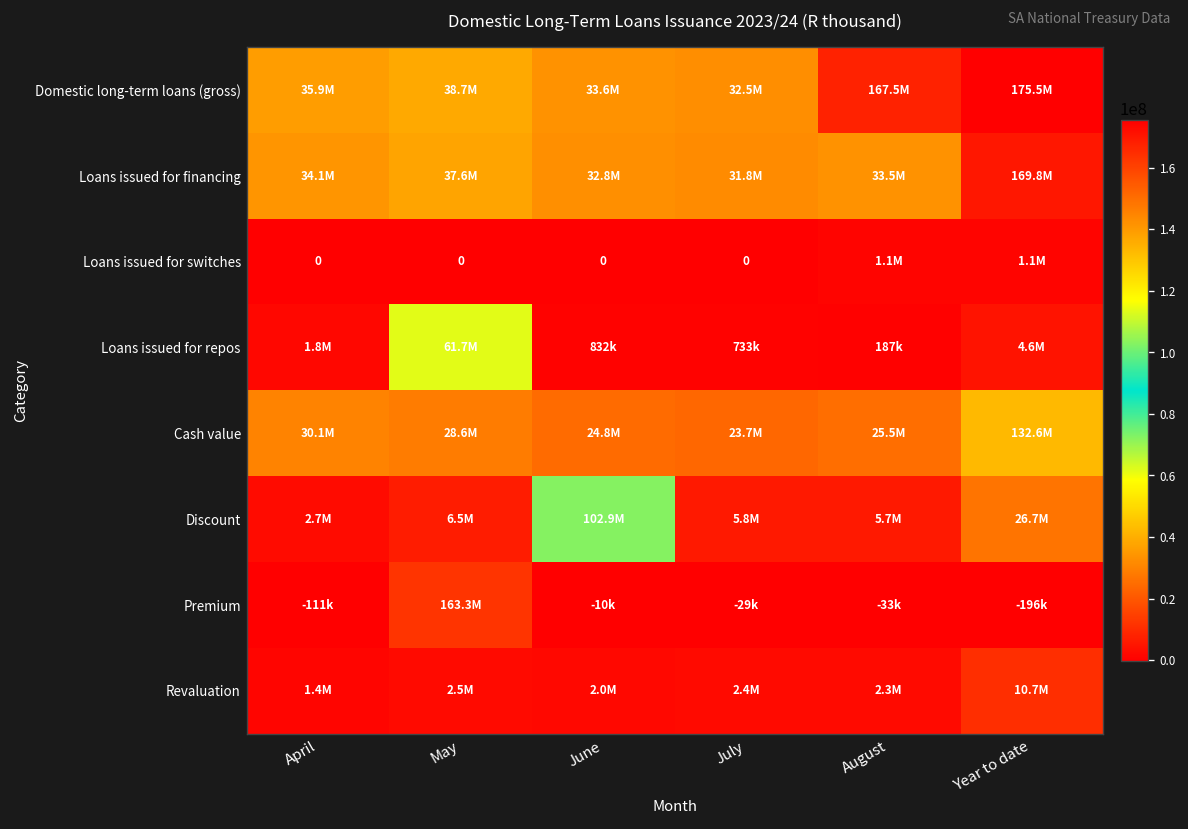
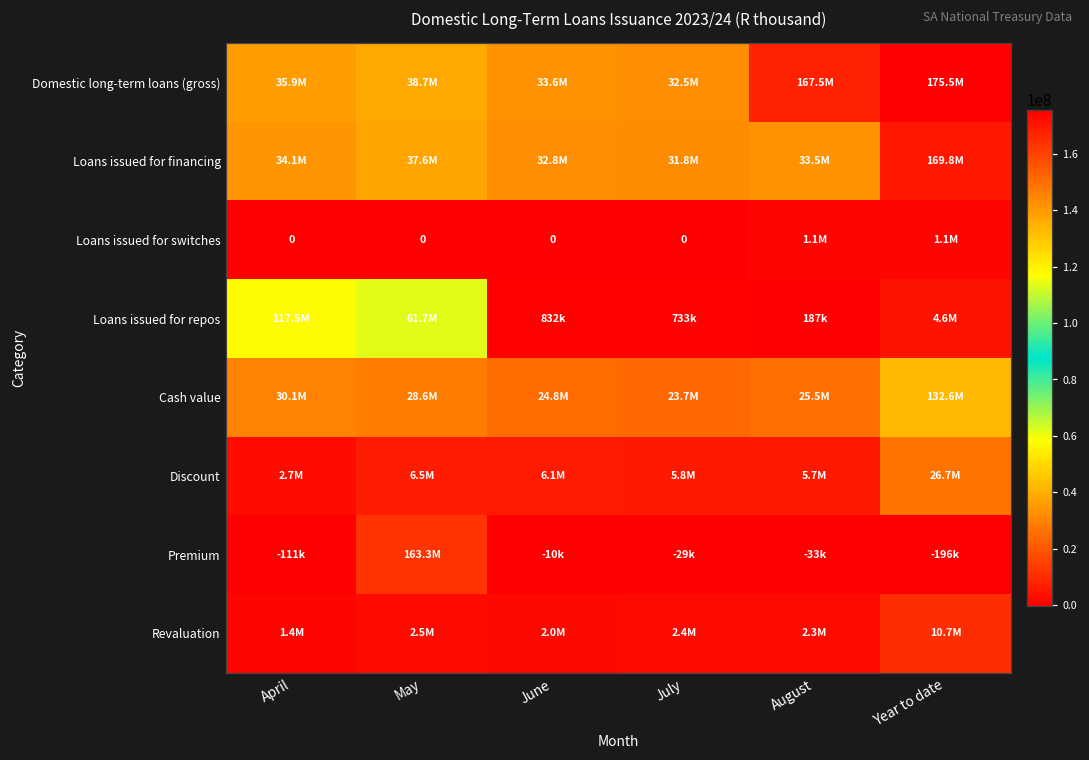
Loans issued for repos, April: 1.8M -> 117.5M
Discount, June: 102.9M -> 6.1M
